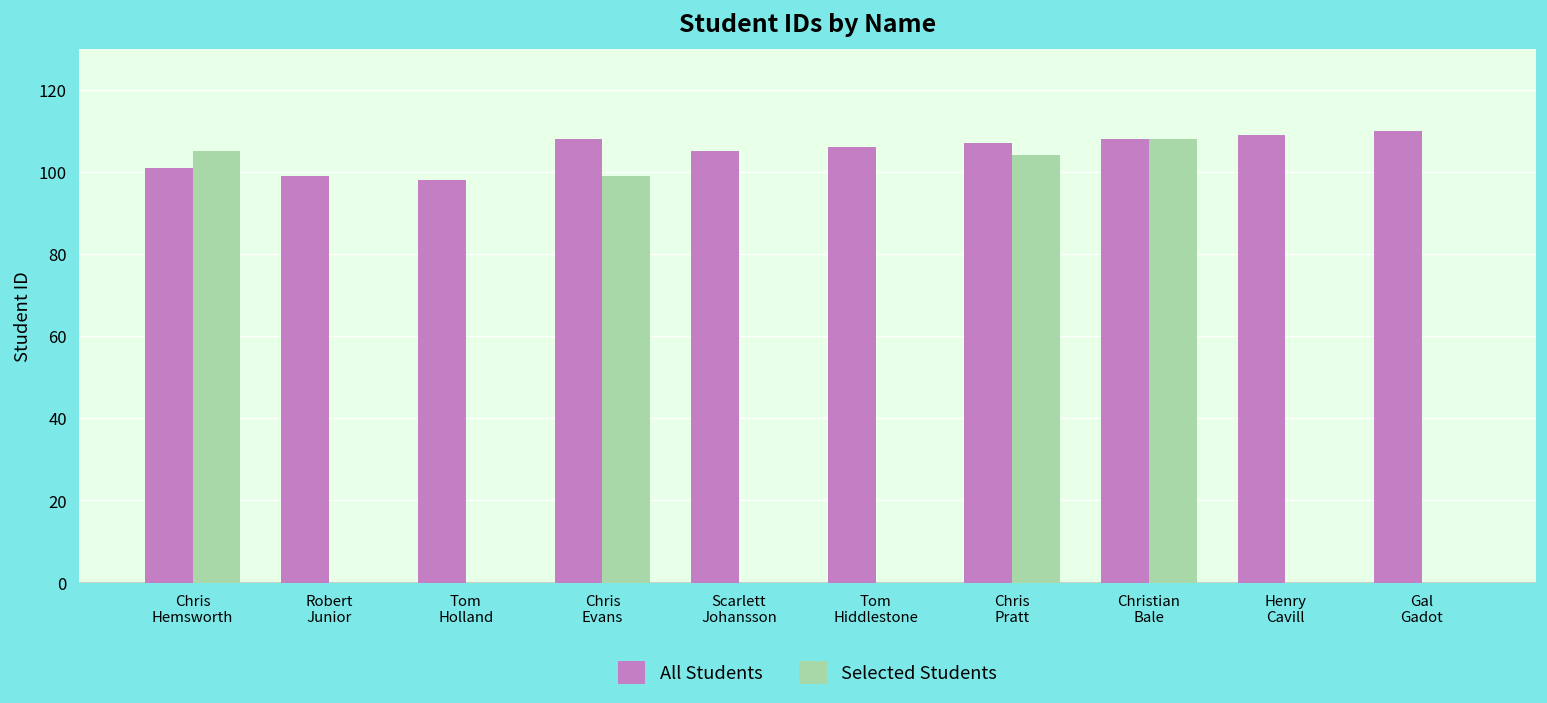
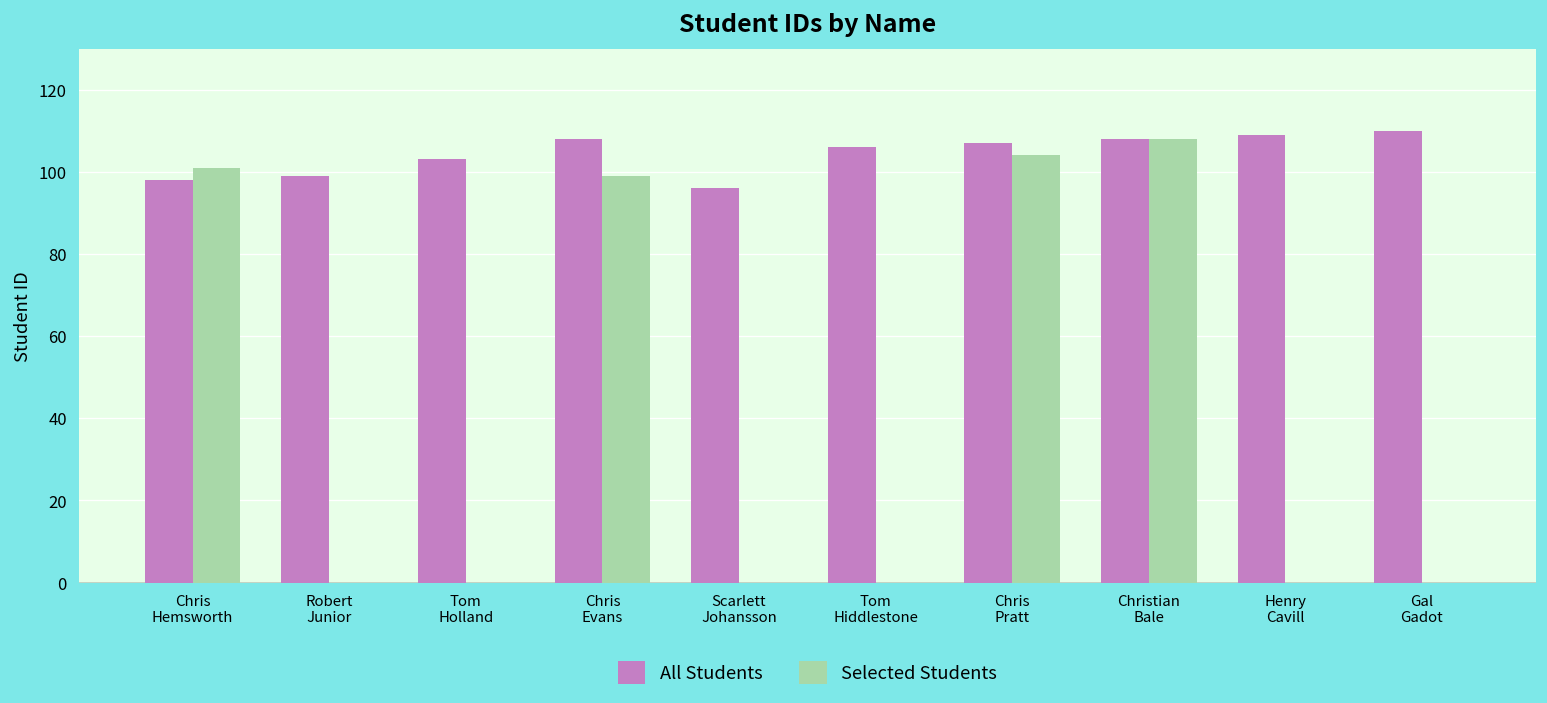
All Students, Chris Hemsworth: 101 -> 98
Selected Students, Chris Hemsworth: 105 -> 101
All Students, Tom Holland: 98 -> 103
All Students, Scarlett Johansson: 105 -> 96
